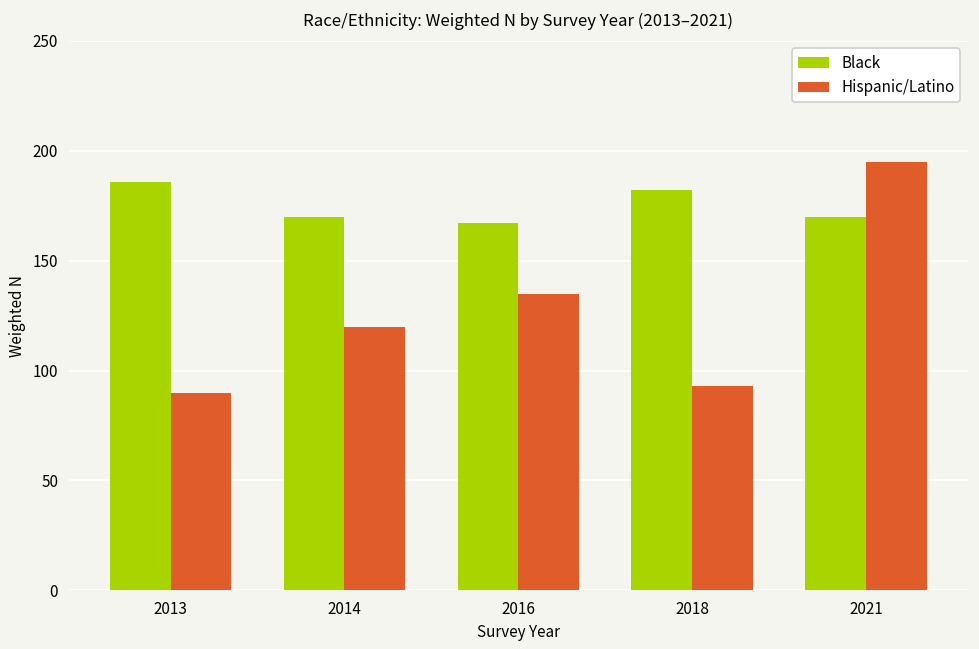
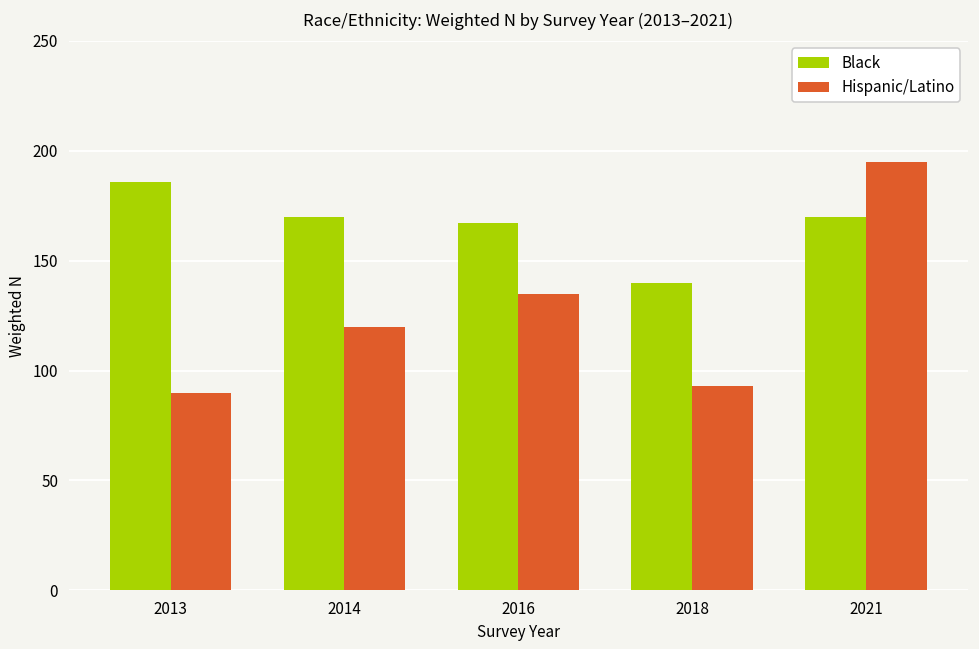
Black, 2018: 182 -> 140
